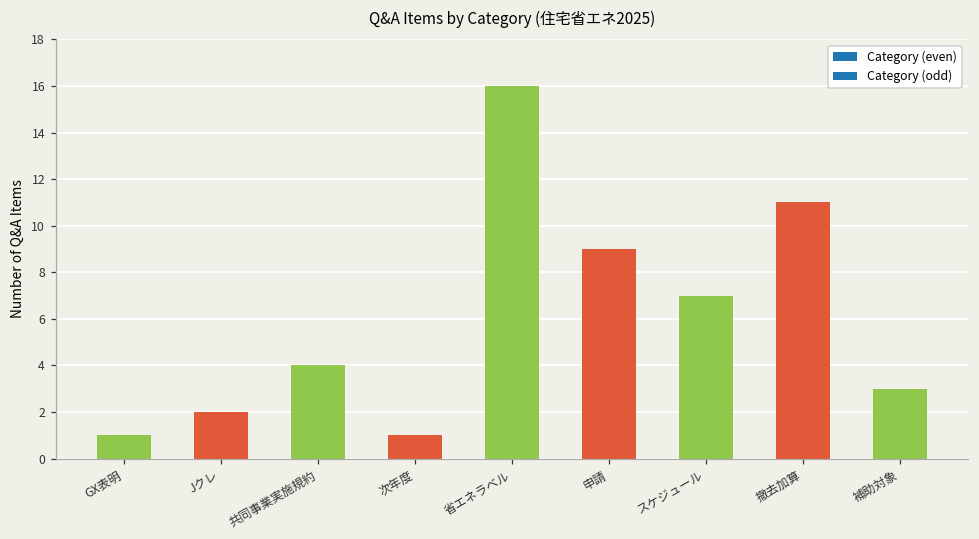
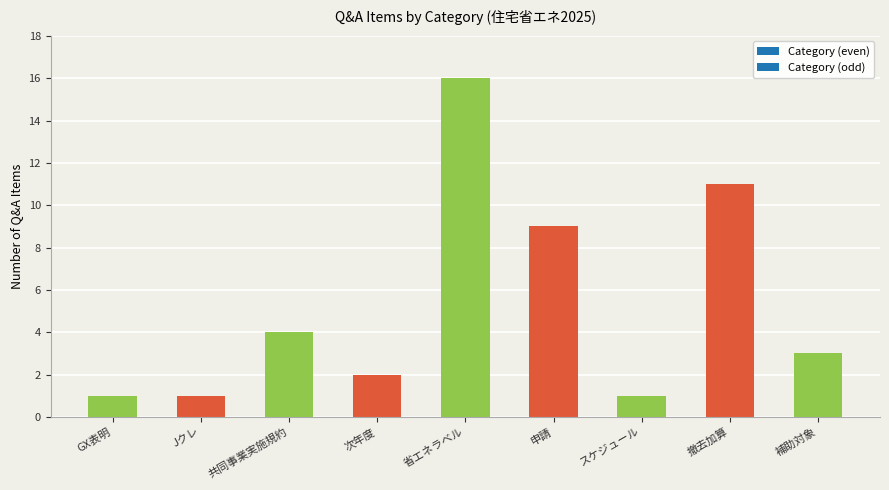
Jクレ: 2 -> 1
次年度: 1 -> 2
スケジュール: 7 -> 1
